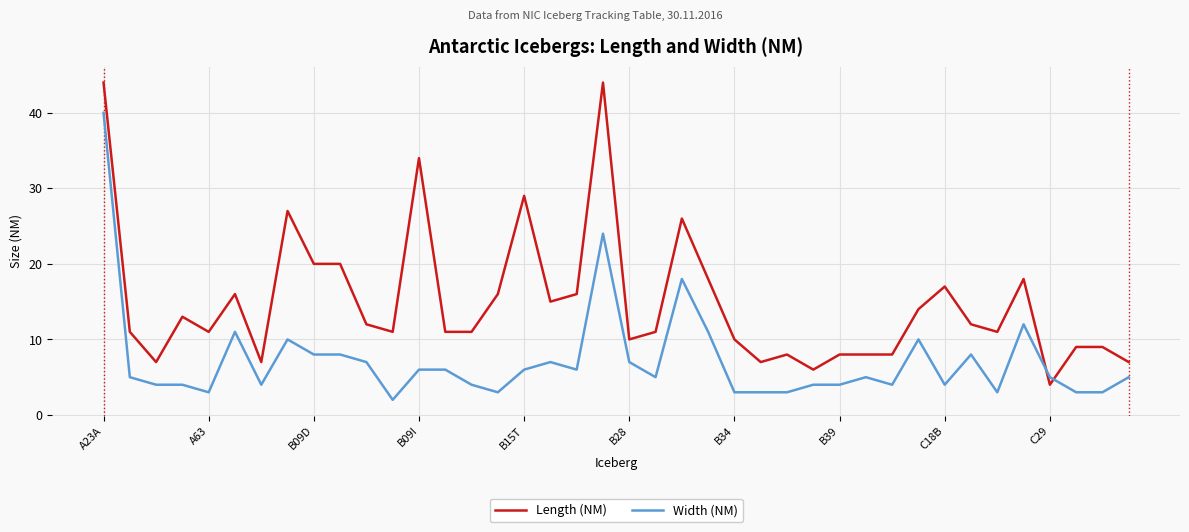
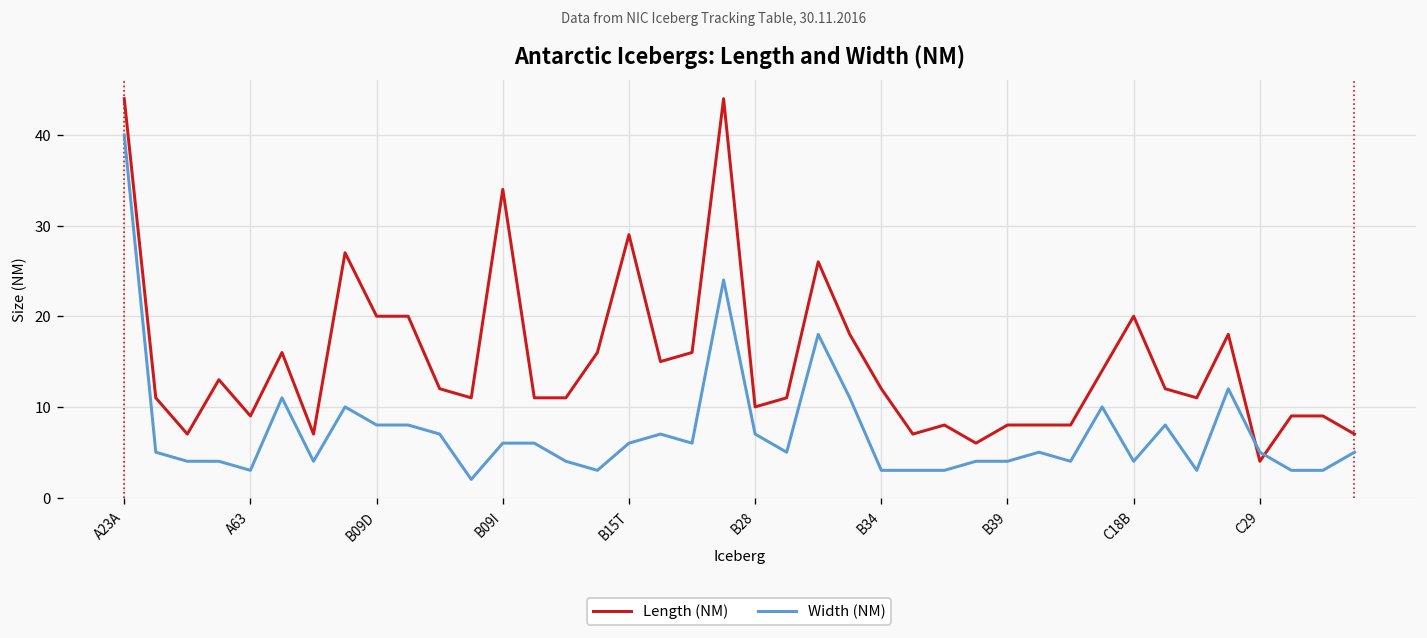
Length (NM), A63: 11 -> 9
Length (NM), B34: 10 -> 12
Length (NM), C18B: 17 -> 20
